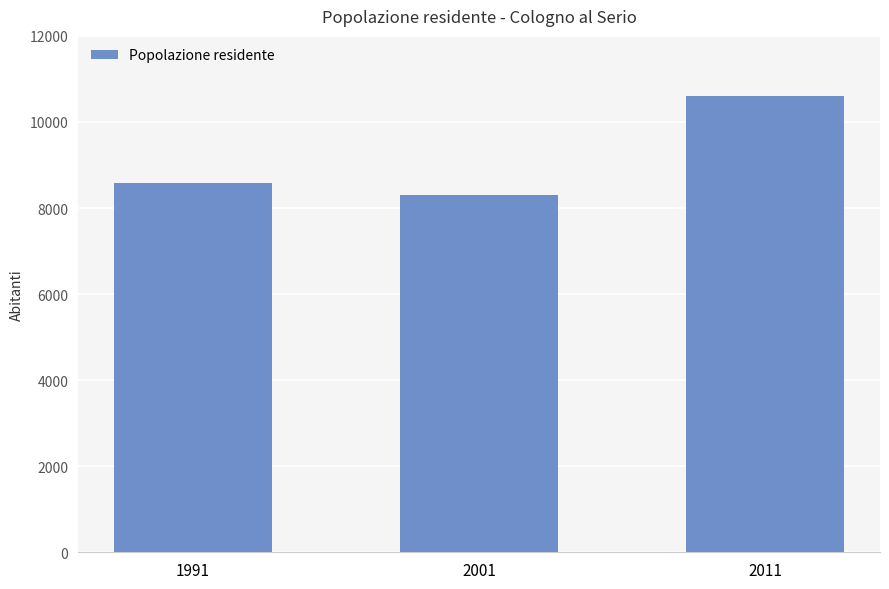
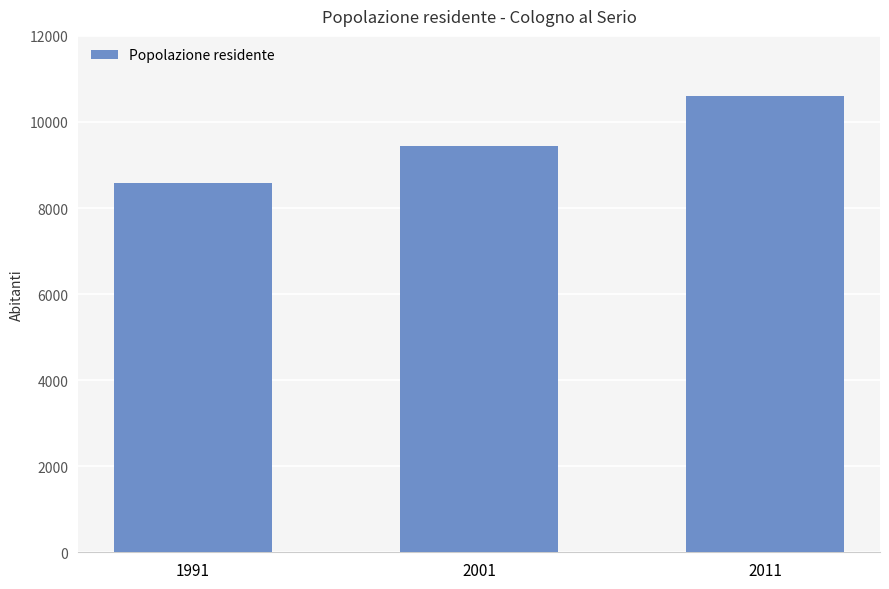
2001: 8300 -> 9400
